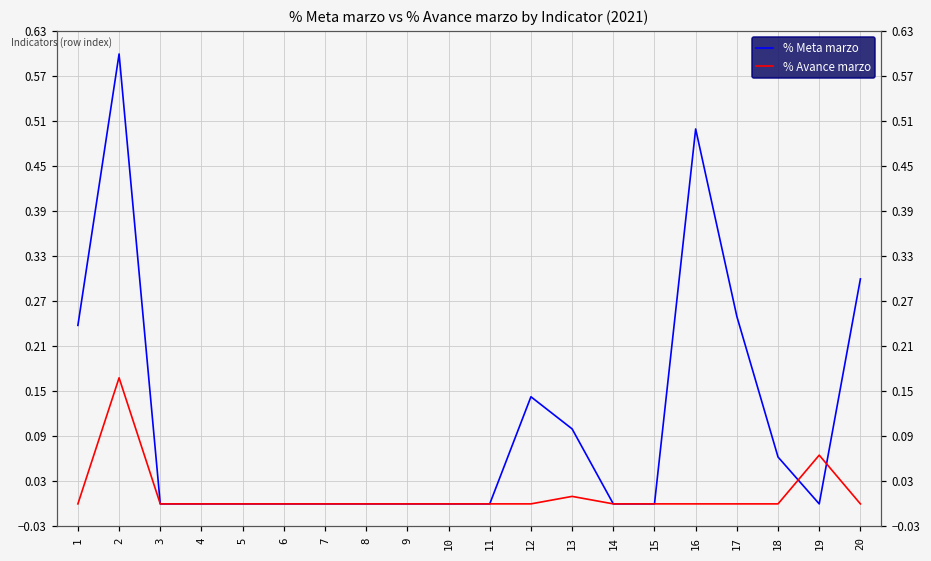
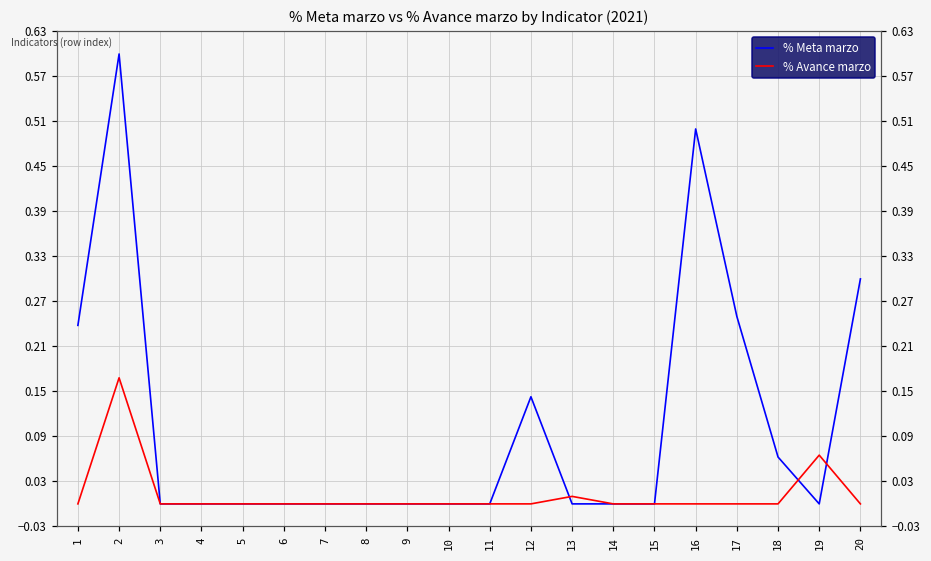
% Meta marzo, 13: 0.1 -> 0.0
